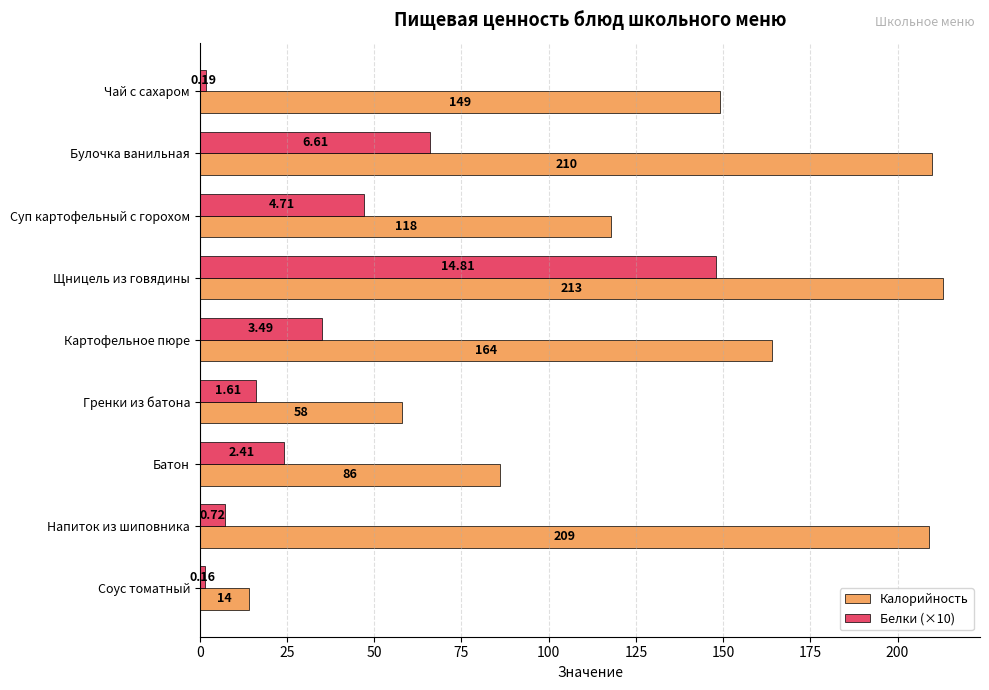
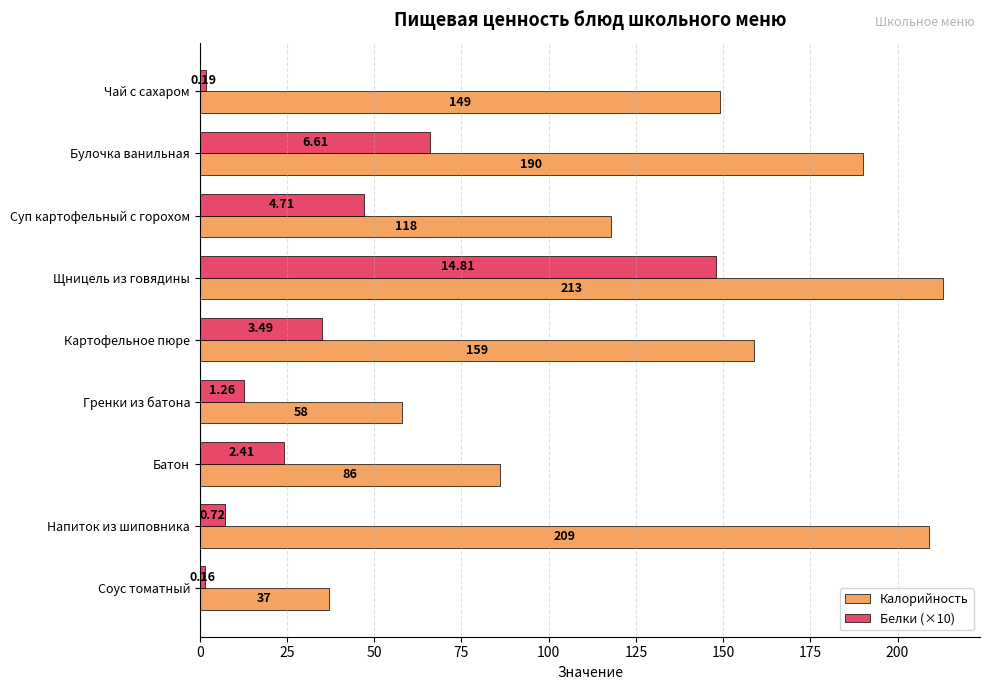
Калорийность, Булочка ванильная: 210 -> 190
Калорийность, Картофельное пюре: 164 -> 159
Белки (×10), Гренки из батона: 1.61 -> 1.26
Калорийность, Соус томатный: 14 -> 37
